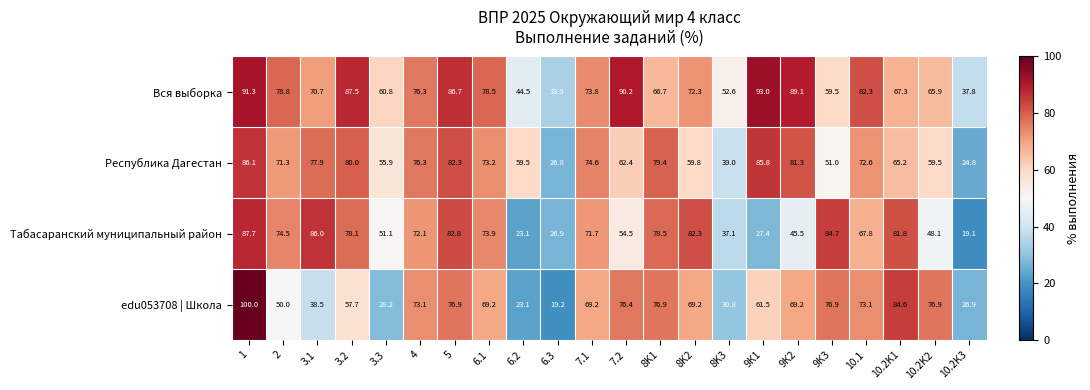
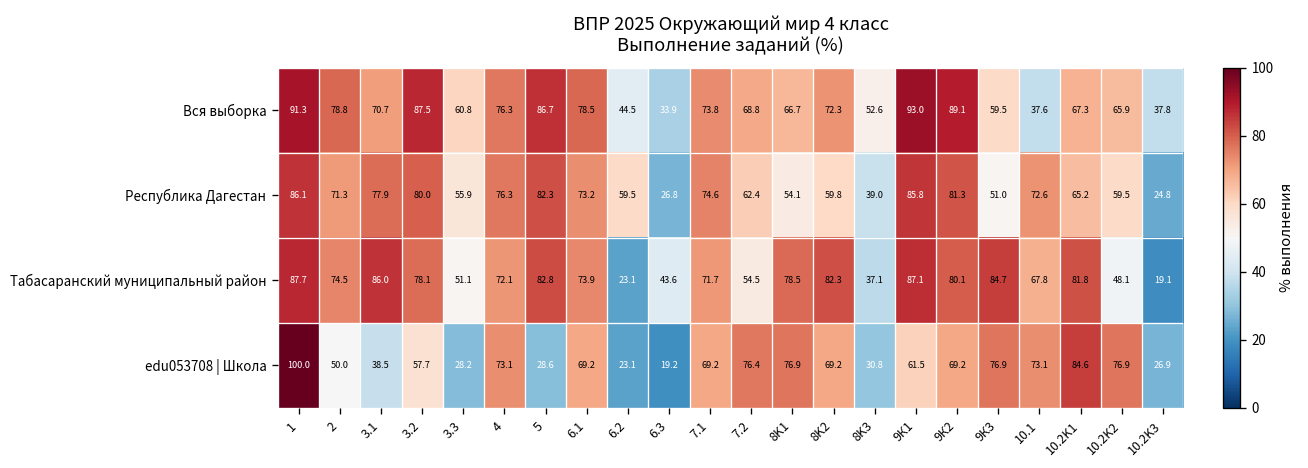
Вся выборка, 7.2: 90.2 -> 68.8
Вся выборка, 10.1: 82.3 -> 37.6
Республика Дагестан, 8K1: 79.4 -> 54.1
Табасаранский муниципальный район, 6.3: 26.9 -> 43.6
Табасаранский муниципальный район, 9К1: 27.4 -> 87.1
Табасаранский муниципальный район, 9К2: 45.5 -> 80.1
edu053708 | Школа, 5: 76.9 -> 28.6
